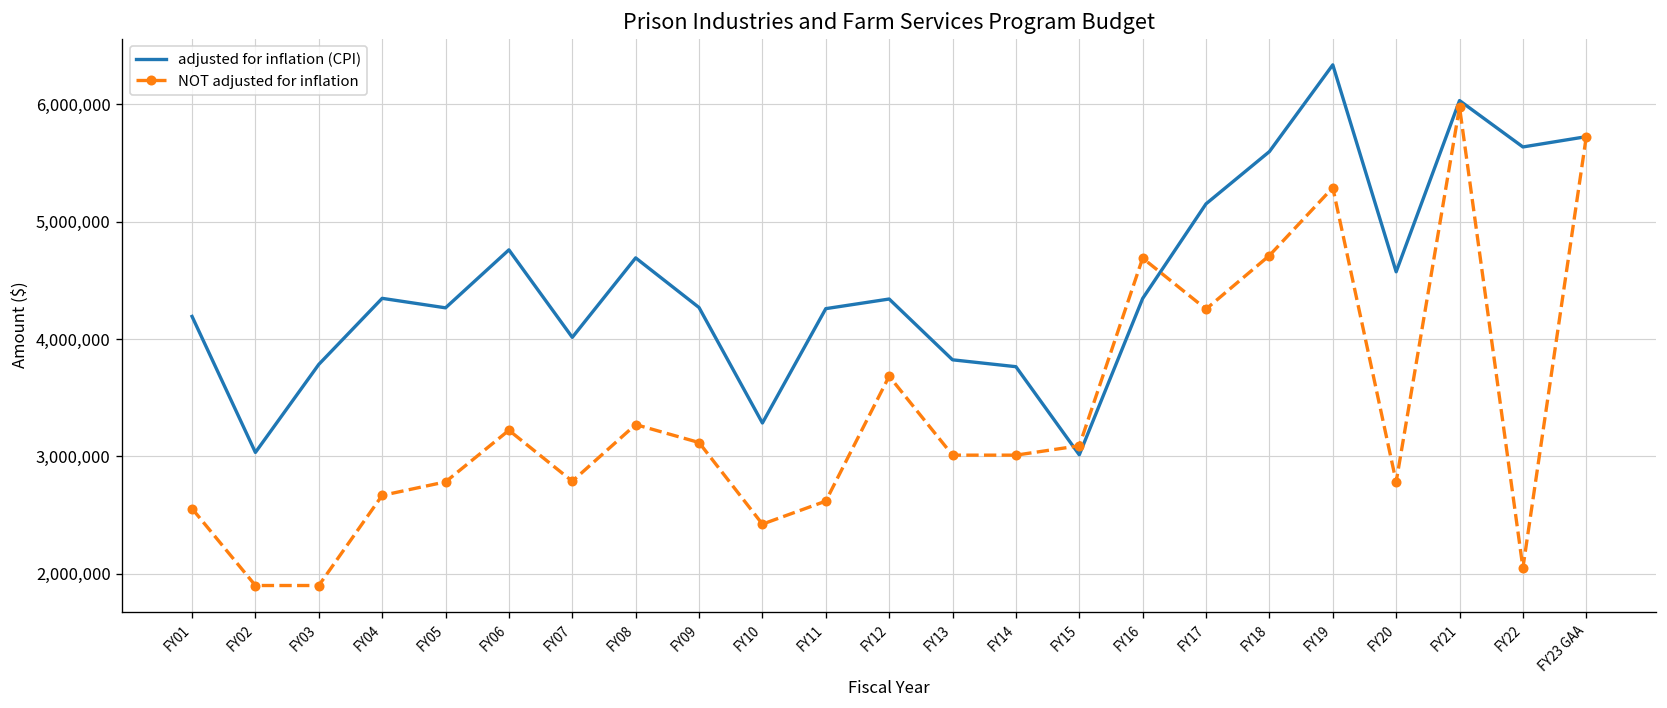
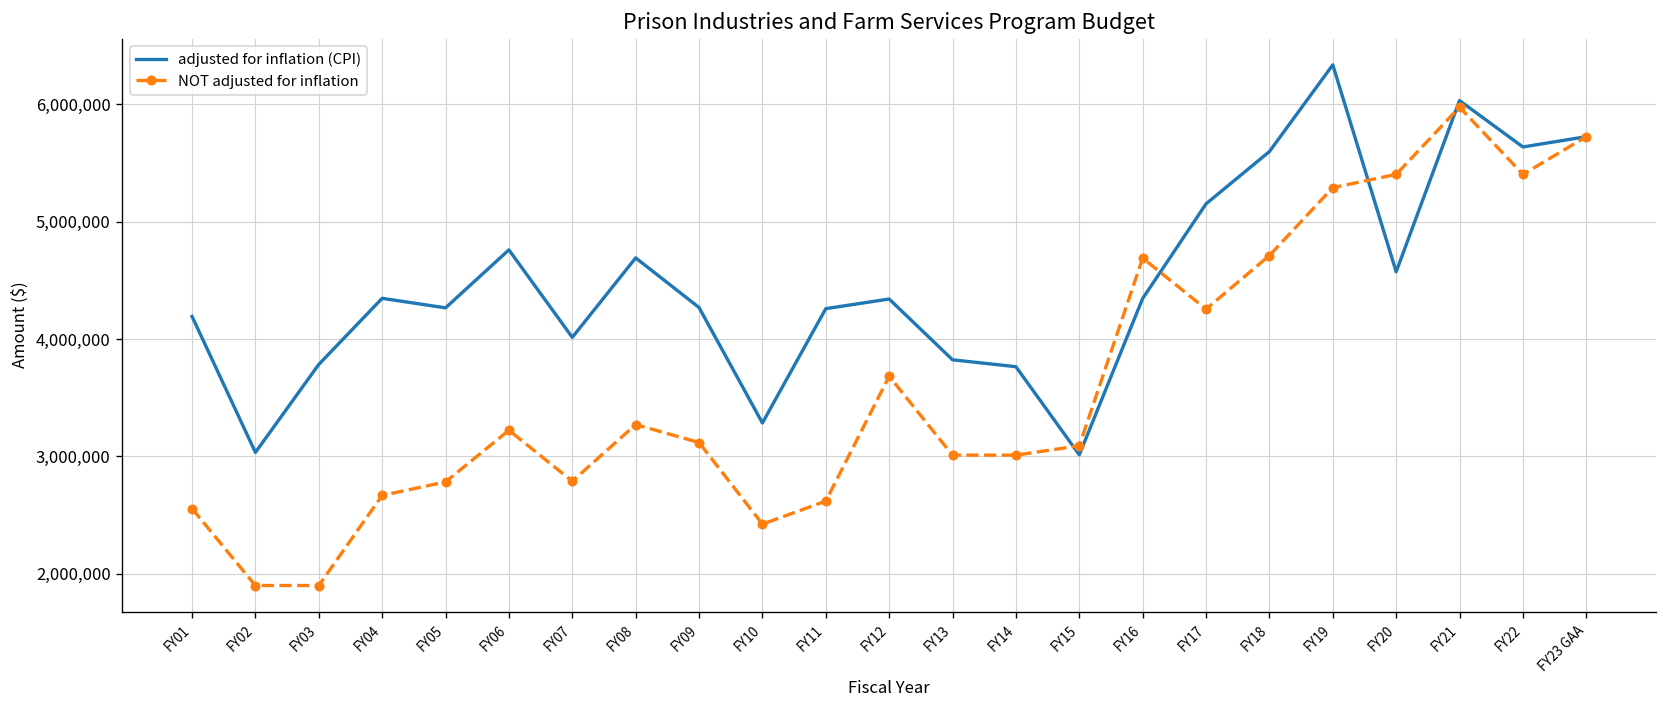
NOT adjusted for inflation, FY20: 2,800,000 -> 5,400,000
NOT adjusted for inflation, FY22: 2,100,000 -> 5,400,000
